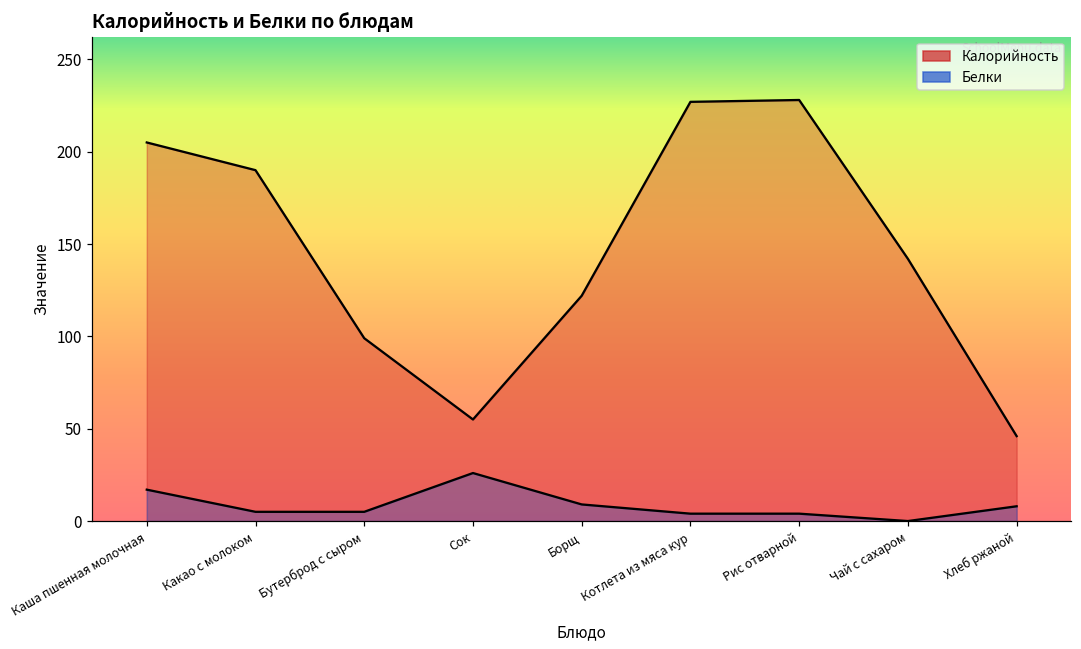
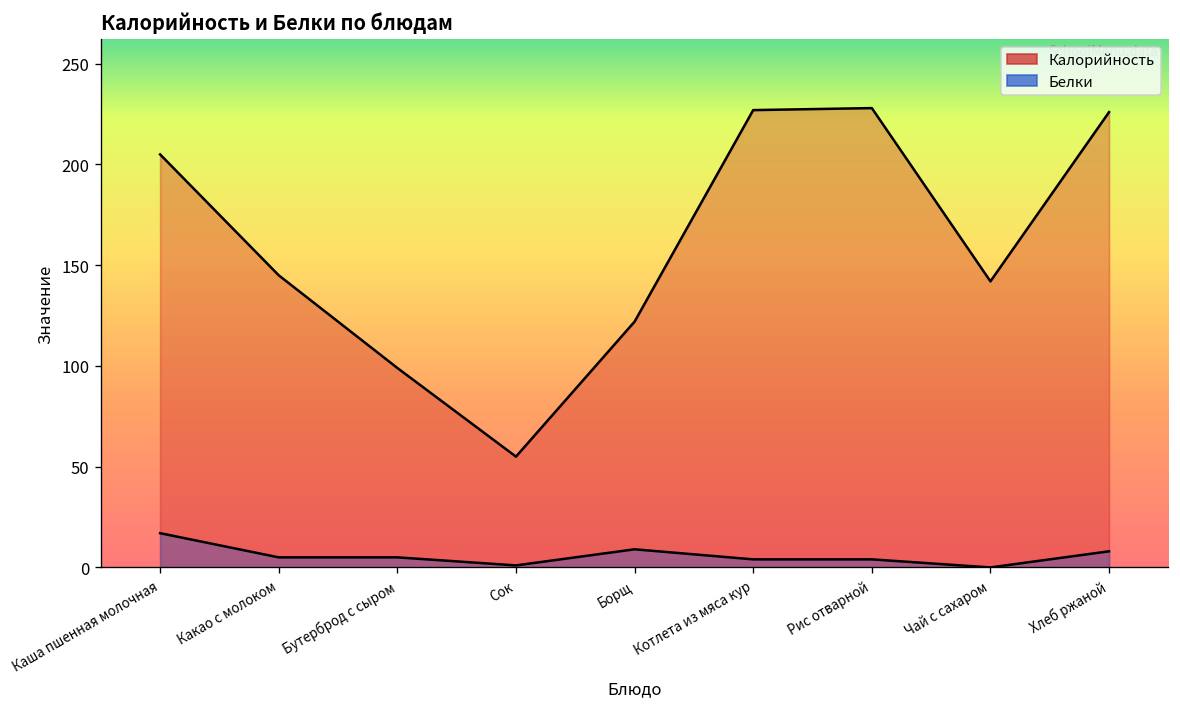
Калорийность, Какао с молоком: 190 -> 145
Белки, Сок: 26 -> 1
Калорийность, Хлеб ржаной: 46 -> 226
